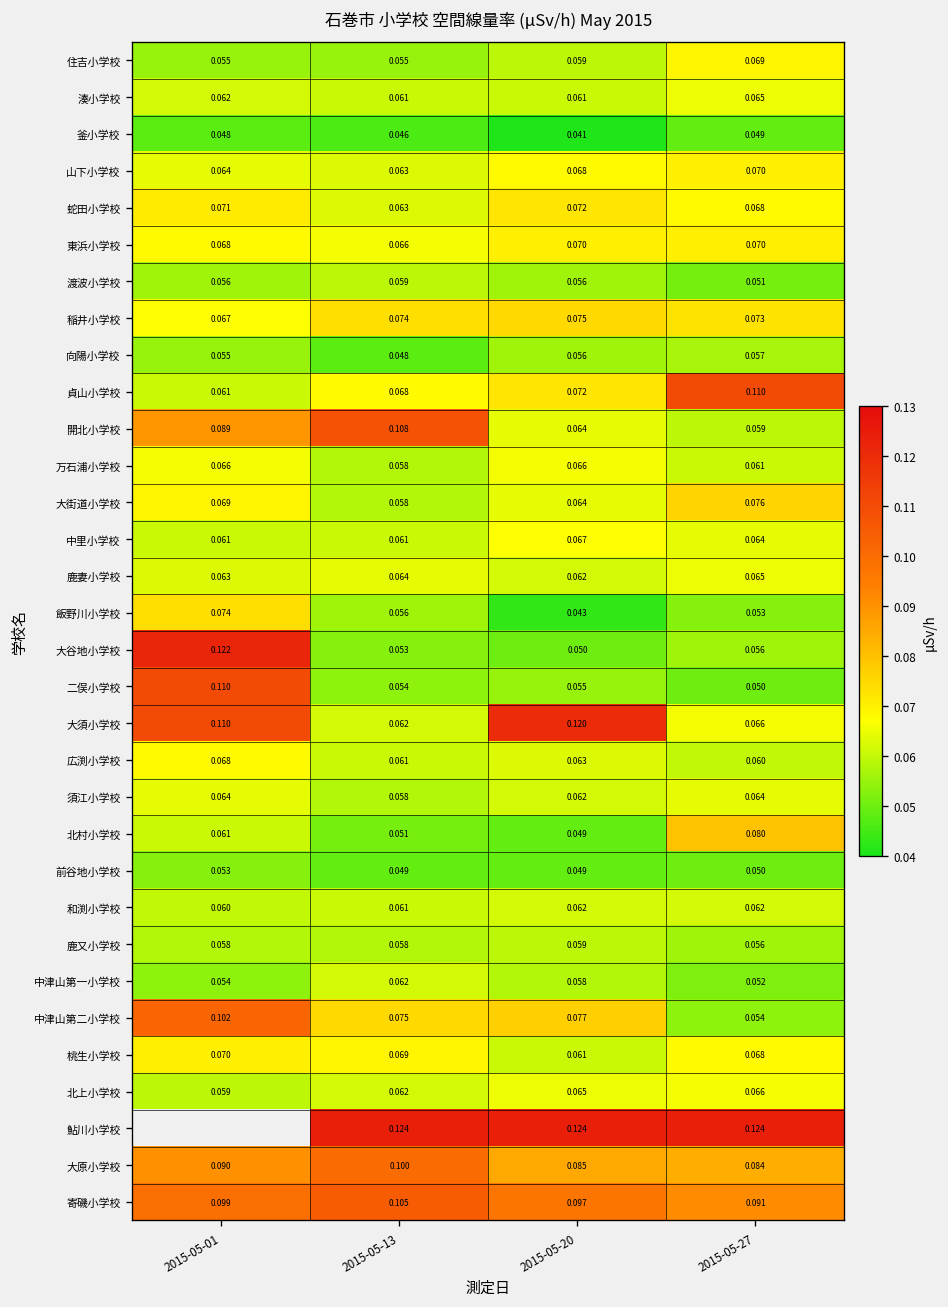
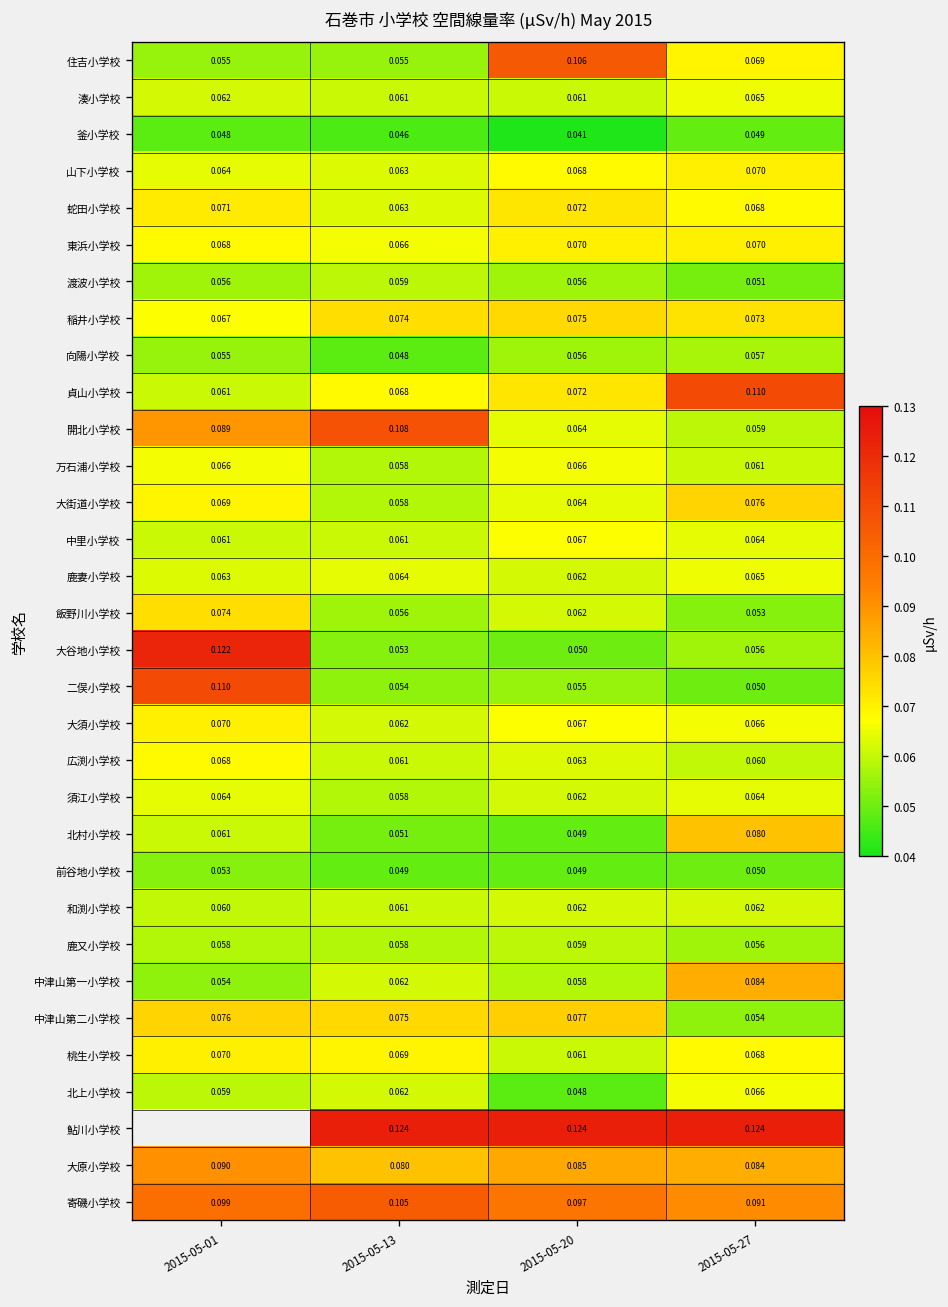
住吉小学校, 2015-05-20: 0.059 -> 0.106
飯野川小学校, 2015-05-20: 0.043 -> 0.062
大須小学校, 2015-05-01: 0.110 -> 0.070
大須小学校, 2015-05-20: 0.120 -> 0.067
中津山第一小学校, 2015-05-27: 0.052 -> 0.084
中津山第二小学校, 2015-05-01: 0.102 -> 0.076
北上小学校, 2015-05-20: 0.065 -> 0.048
大原小学校, 2015-05-13: 0.100 -> 0.080
